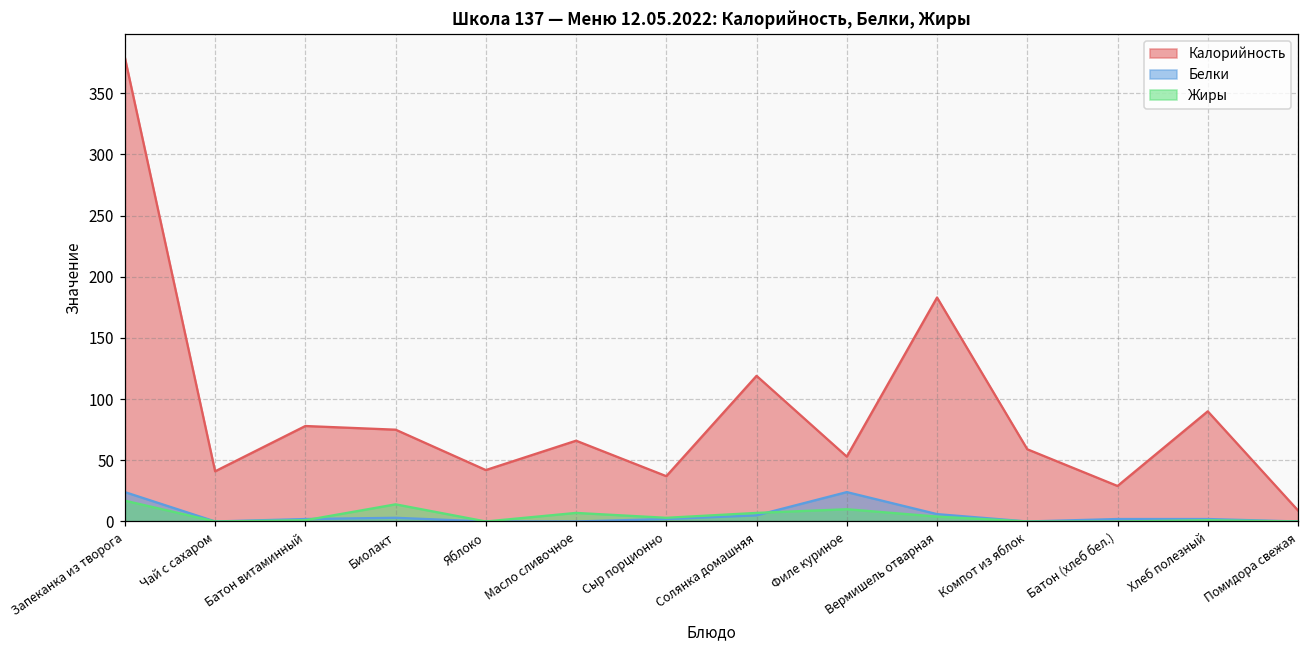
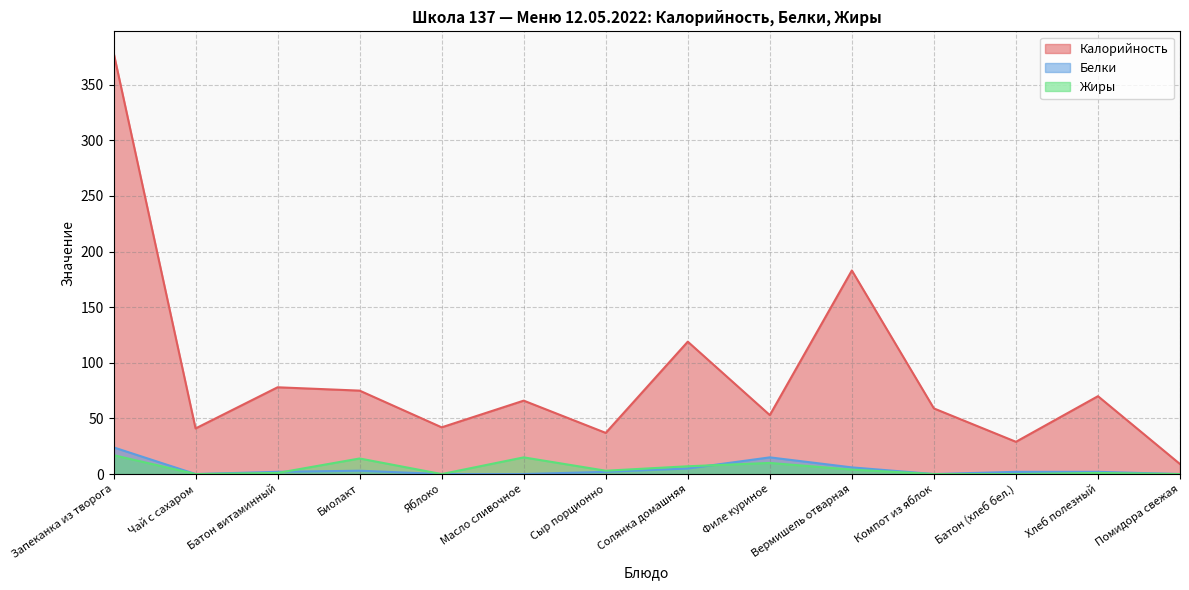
Жиры, Масло сливочное: 7 -> 15
Белки, Филе куриное: 24 -> 15
Калорийность, Хлеб полезный: 90 -> 70
